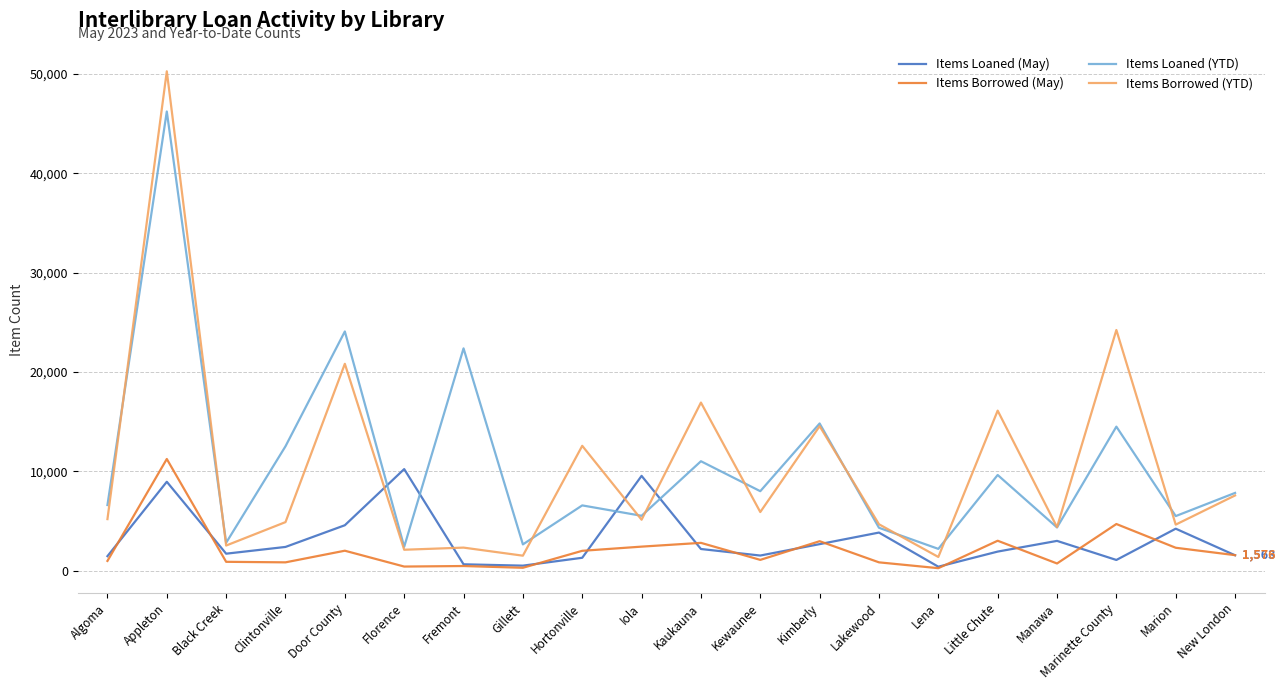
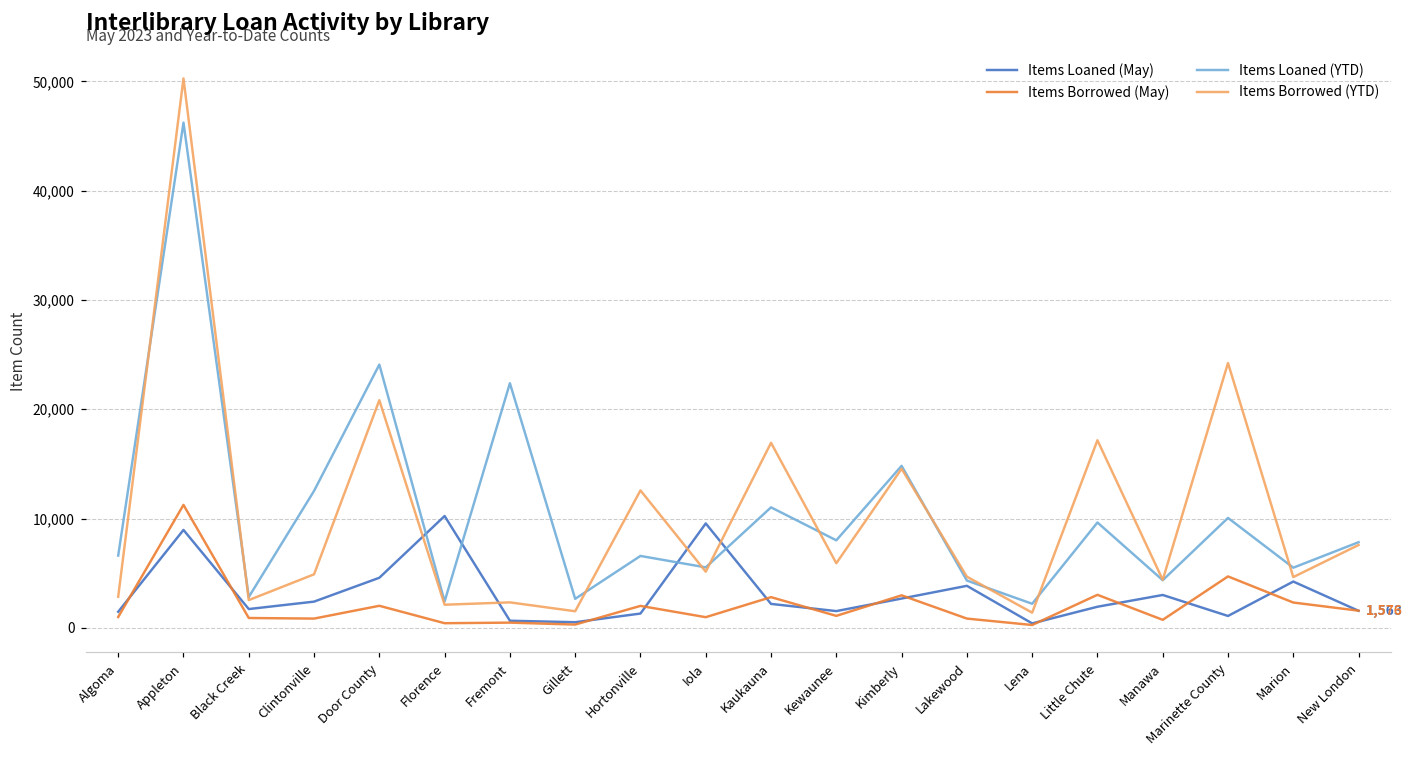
Items Borrowed (YTD), Algoma: 5,000 -> 3,000
Items Borrowed (May), Iola: 2,000 -> 1,000
Items Borrowed (YTD), Little Chute: 16,000 -> 17,000
Items Loaned (YTD), Marinette County: 15,000 -> 10,000
